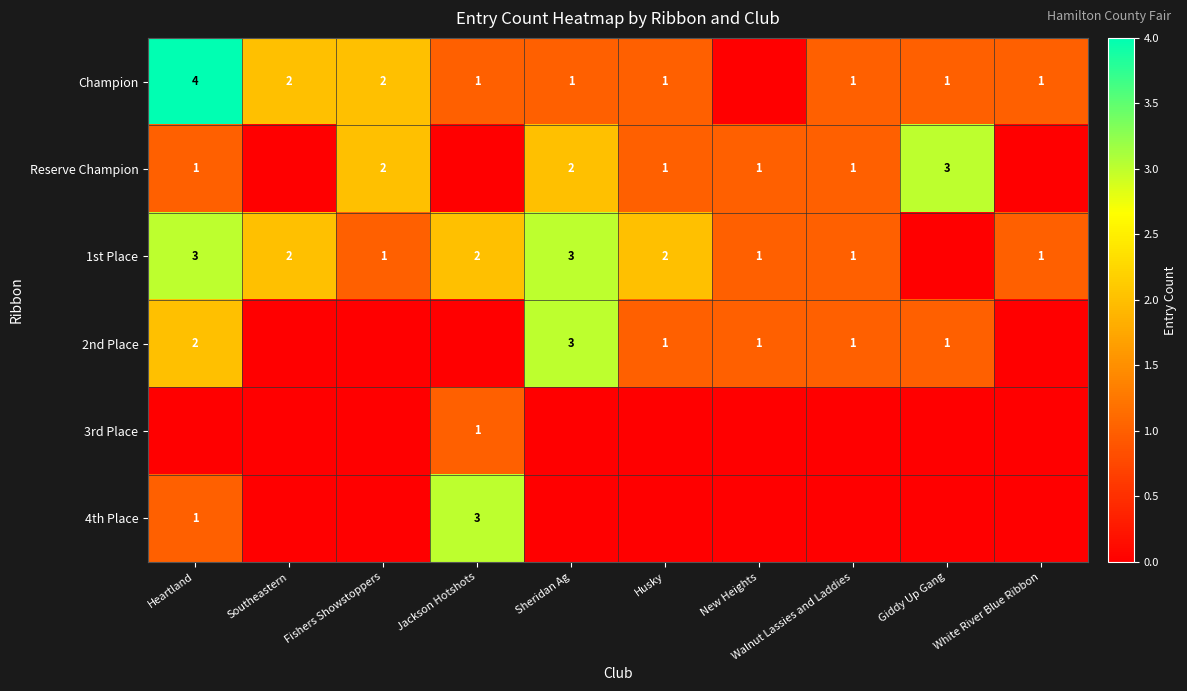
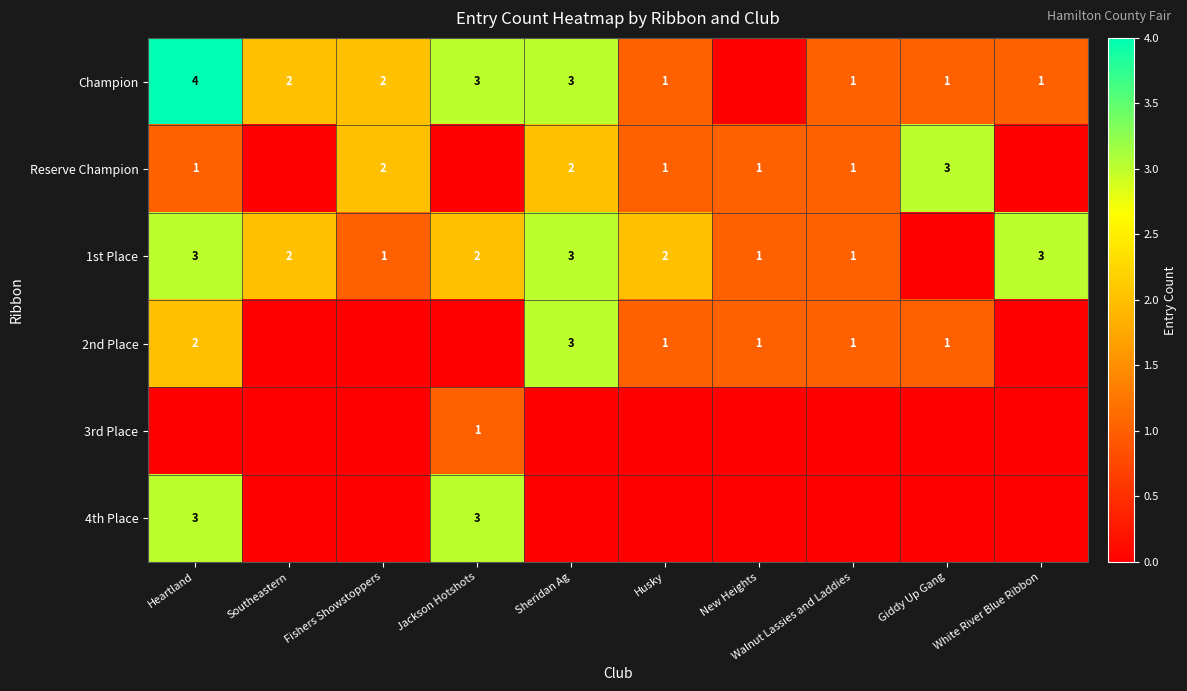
Champion, Jackson Hotshots: 1 -> 3
Champion, Sheridan Ag: 1 -> 3
1st Place, White River Blue Ribbon: 1 -> 3
4th Place, Heartland: 1 -> 3
